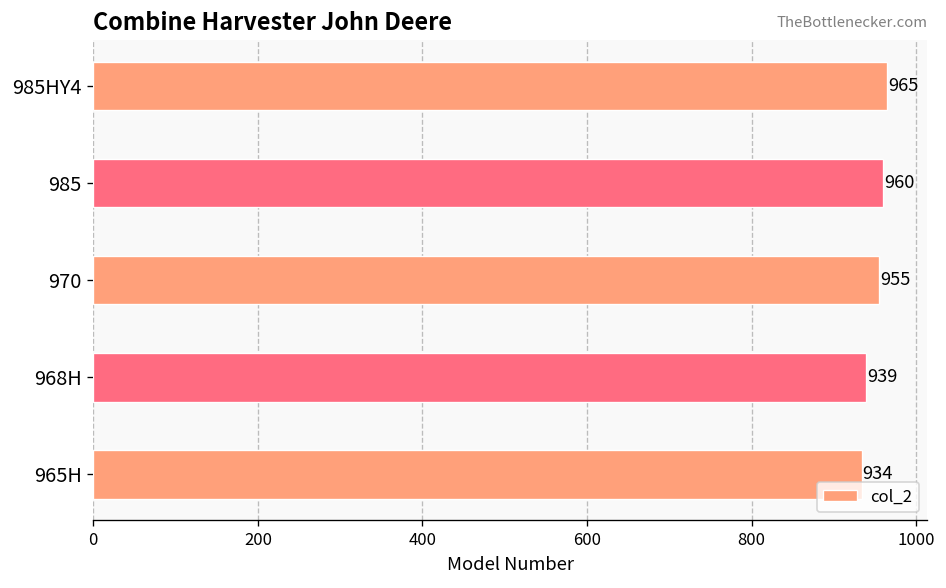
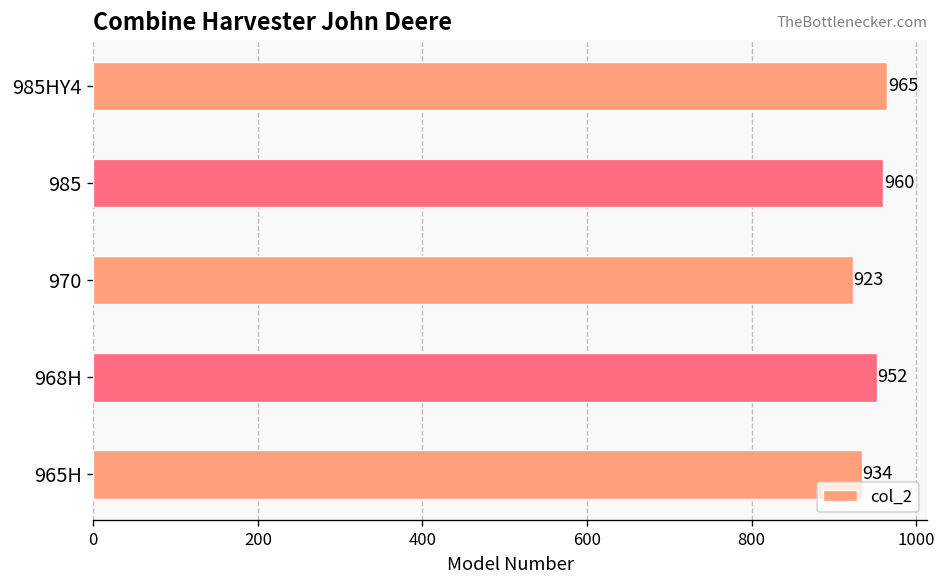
970: 955 -> 923
968H: 939 -> 952
